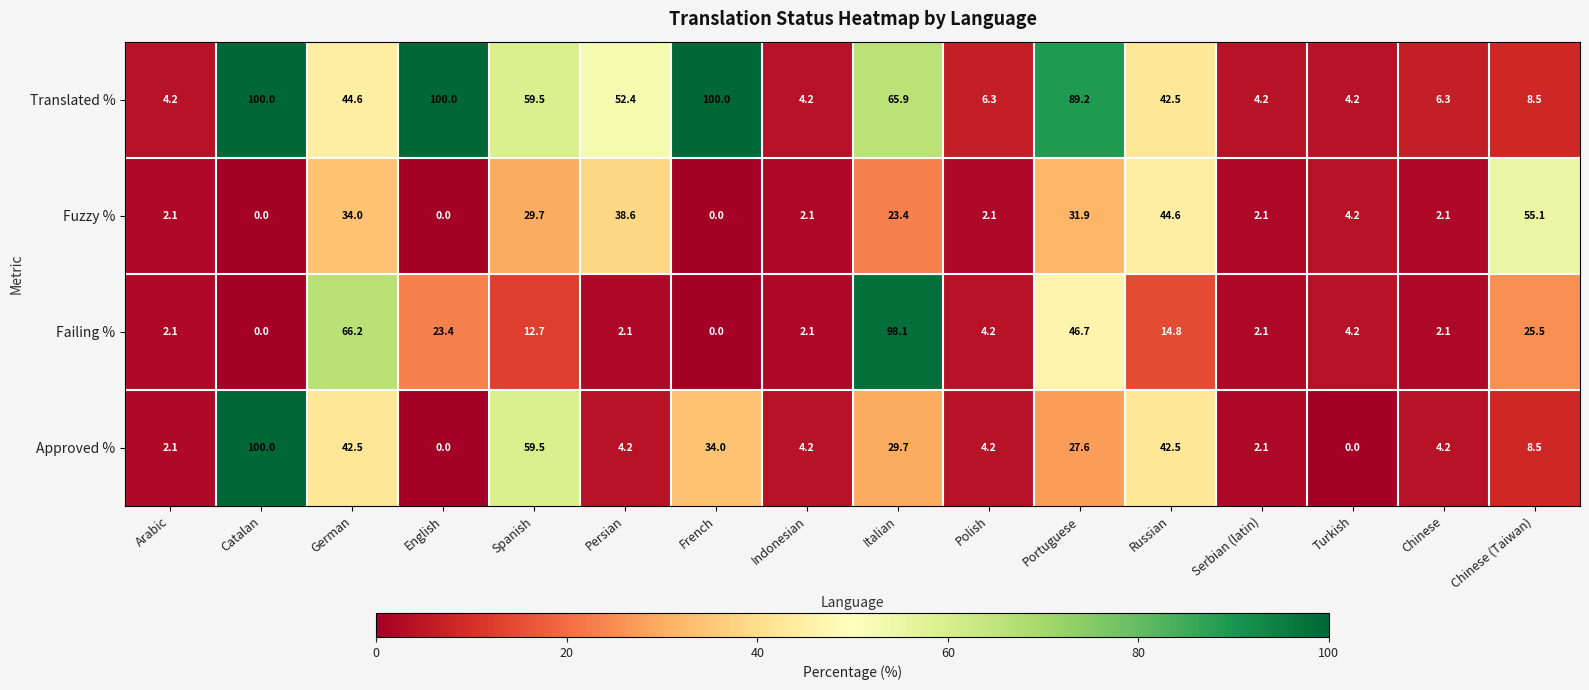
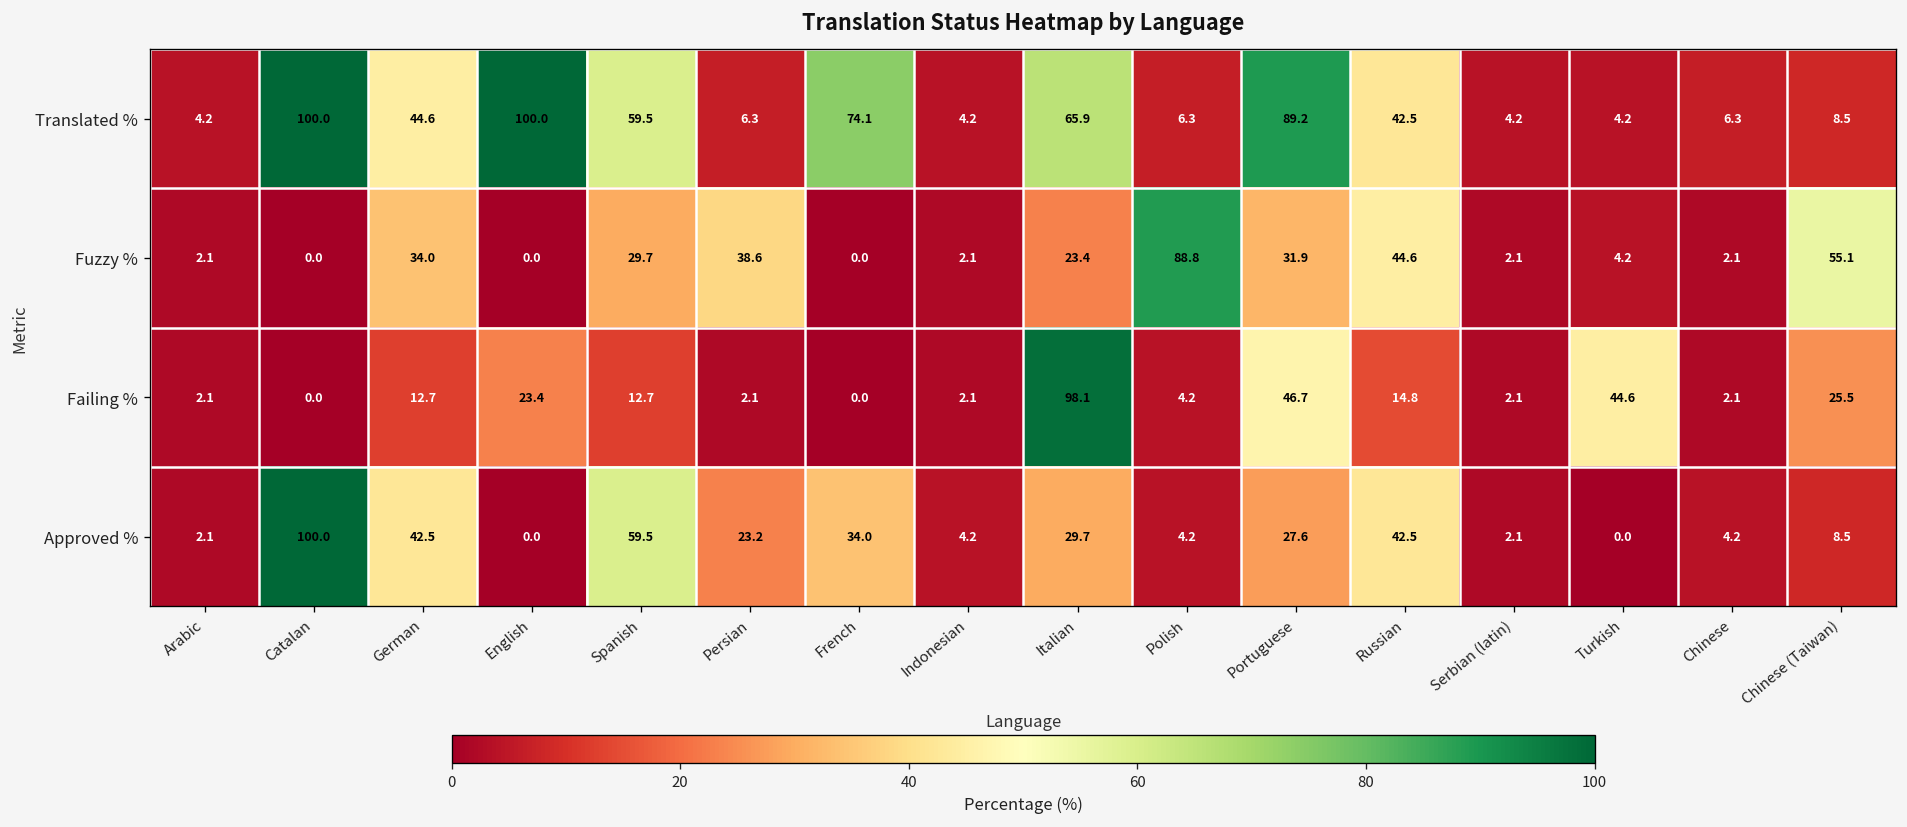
Translated %, Persian: 52.4 -> 6.3
Translated %, French: 100.0 -> 74.1
Fuzzy %, Polish: 2.1 -> 88.8
Failing %, German: 66.2 -> 12.7
Failing %, Turkish: 4.2 -> 44.6
Approved %, Persian: 4.2 -> 23.2
